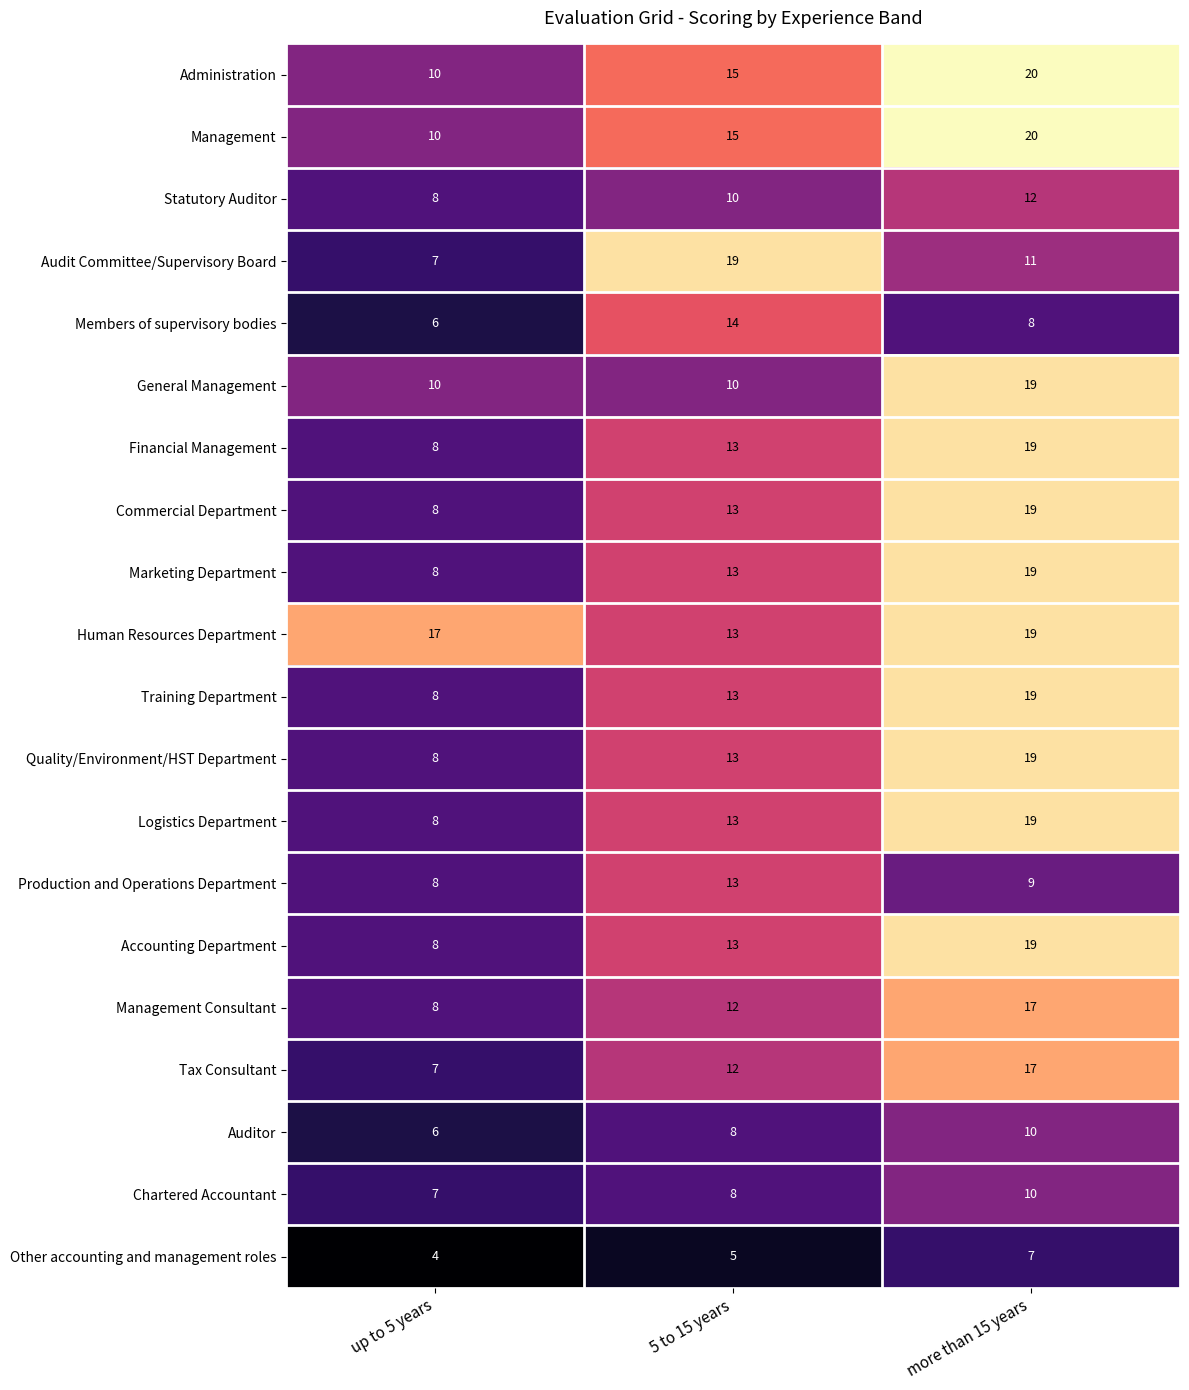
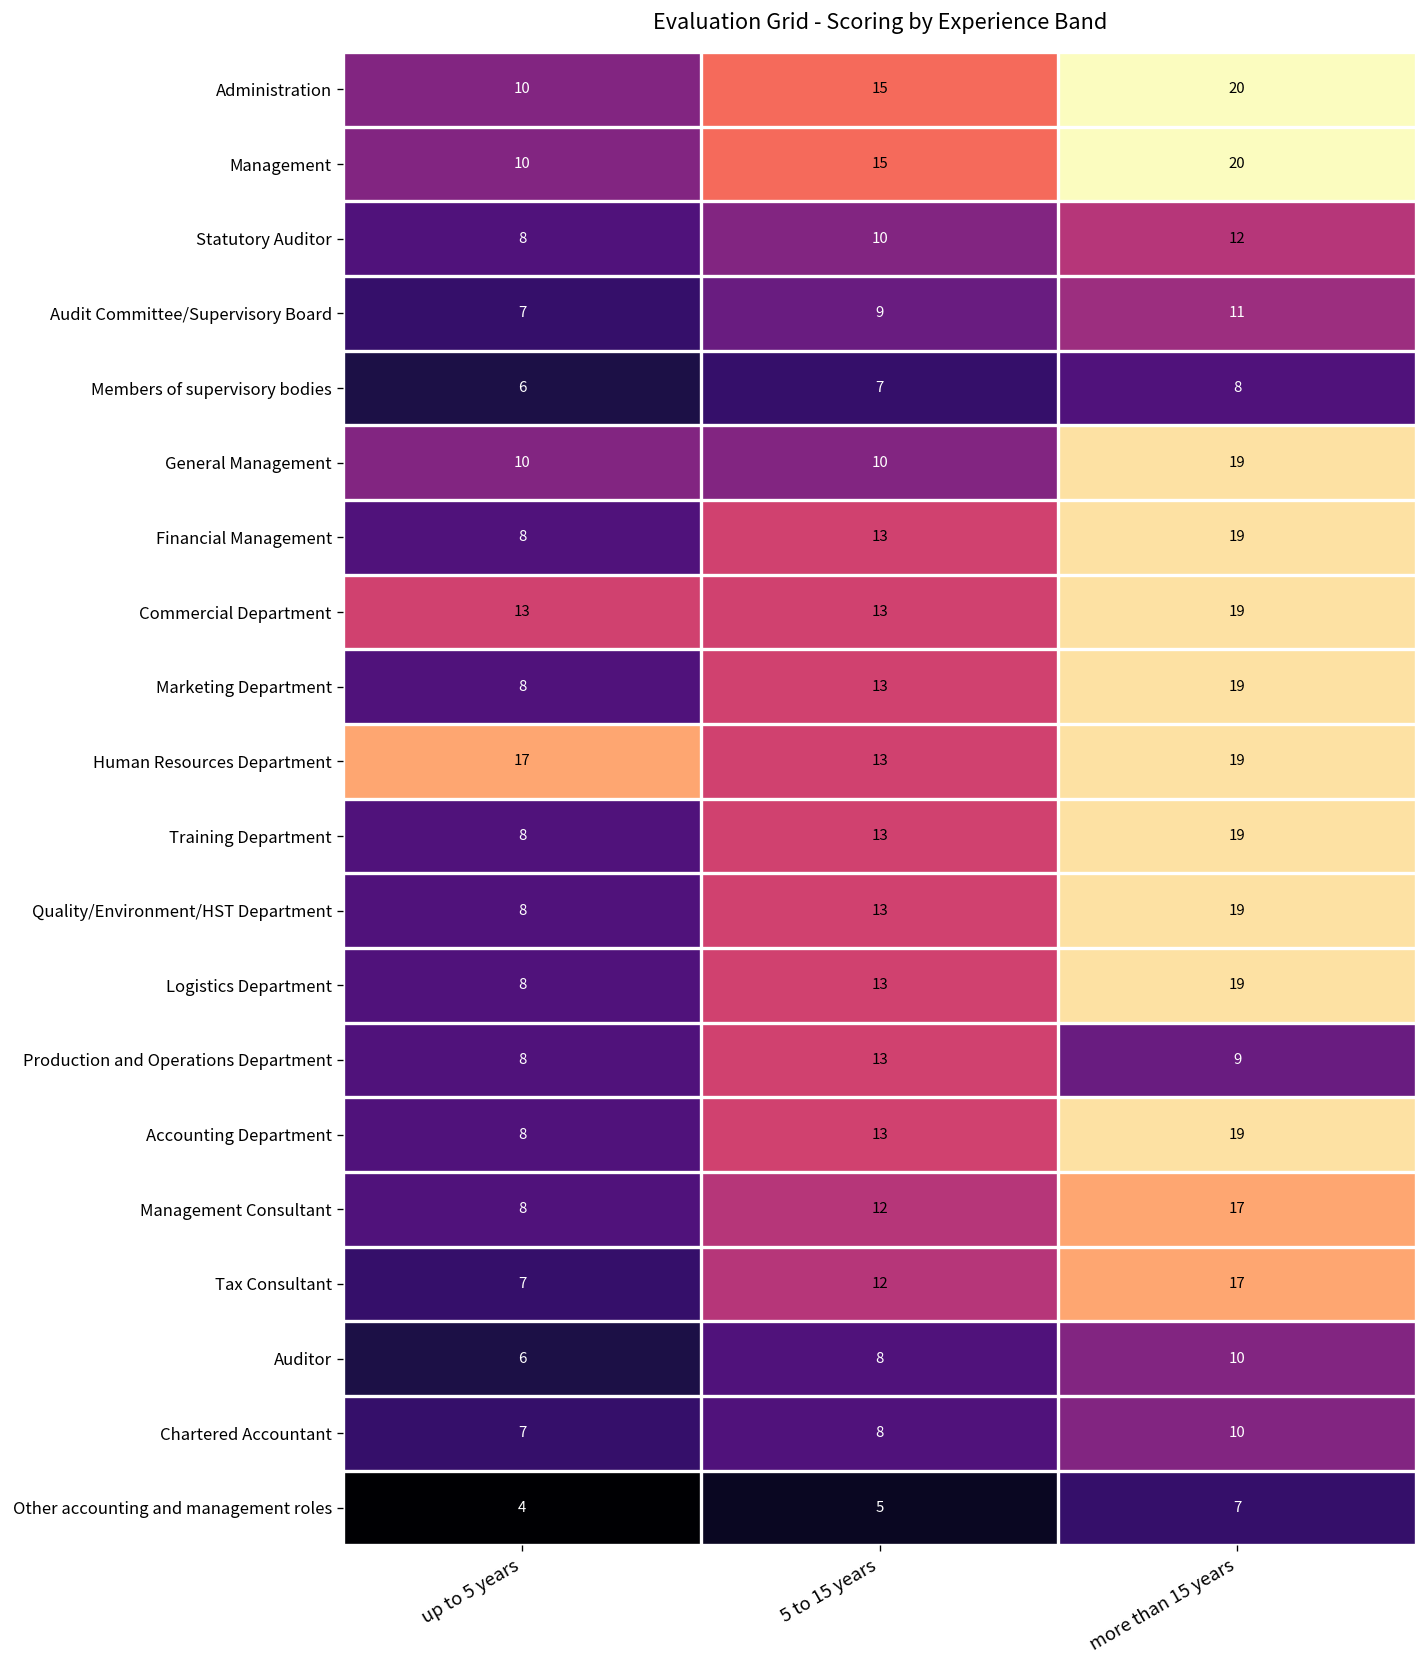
Audit Committee/Supervisory Board, 5 to 15 years: 19 -> 9
Members of supervisory bodies, 5 to 15 years: 14 -> 7
Commercial Department, up to 5 years: 8 -> 13
